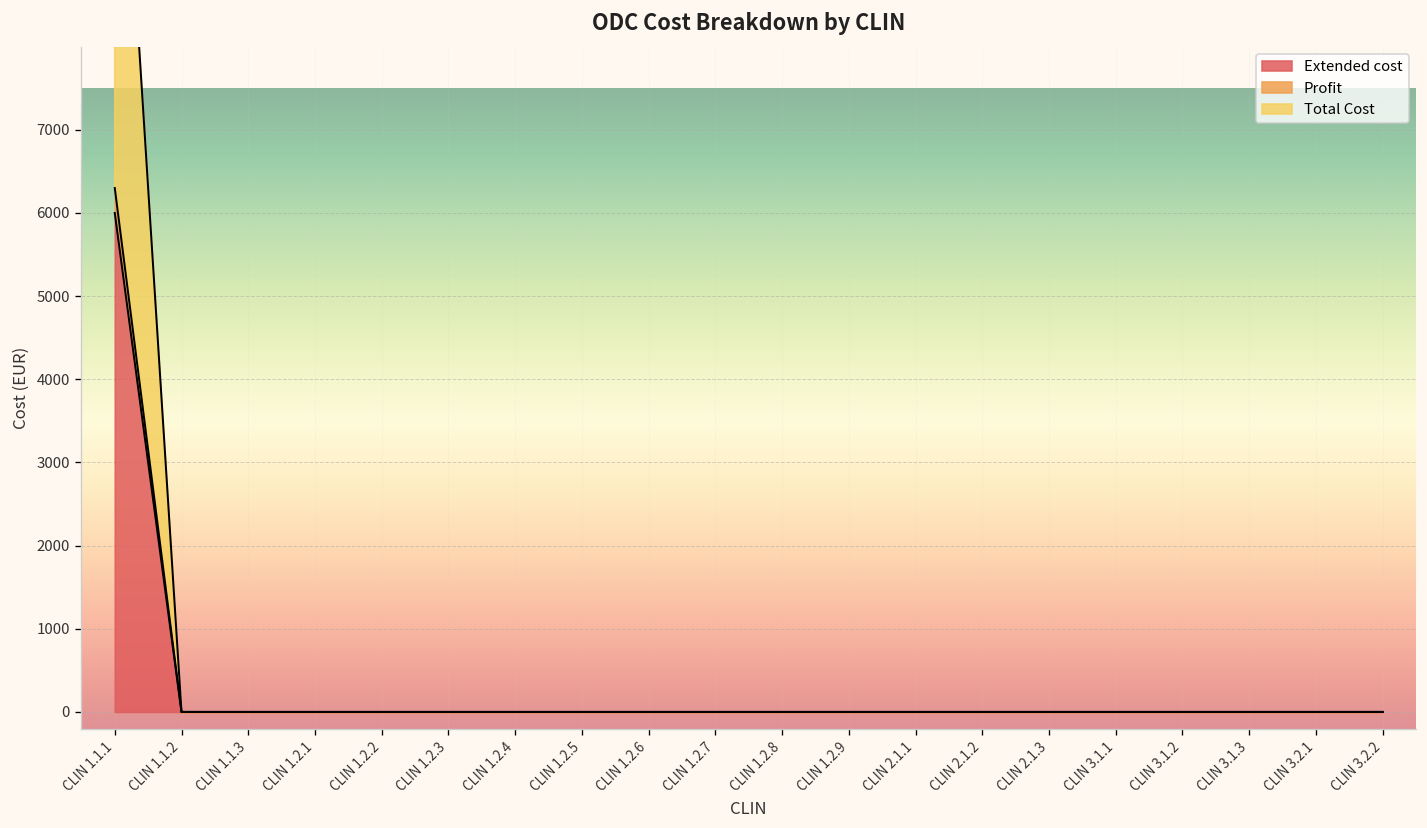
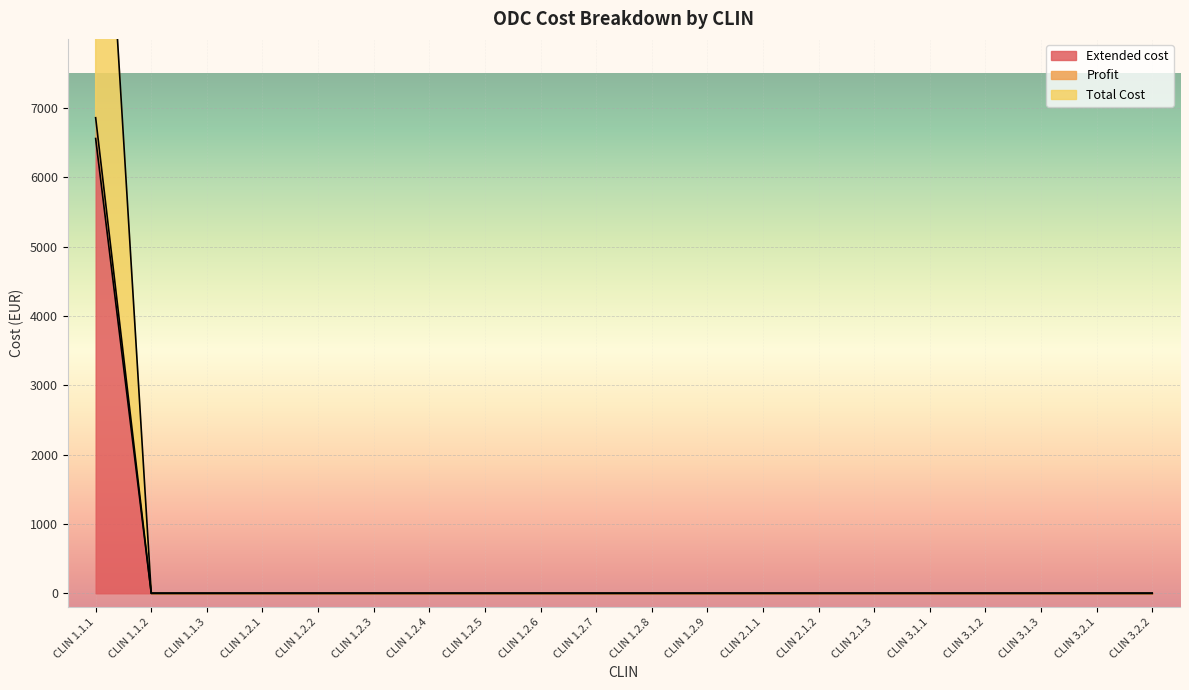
Extended cost, CLIN 1.1.1: 6000 -> 6600
